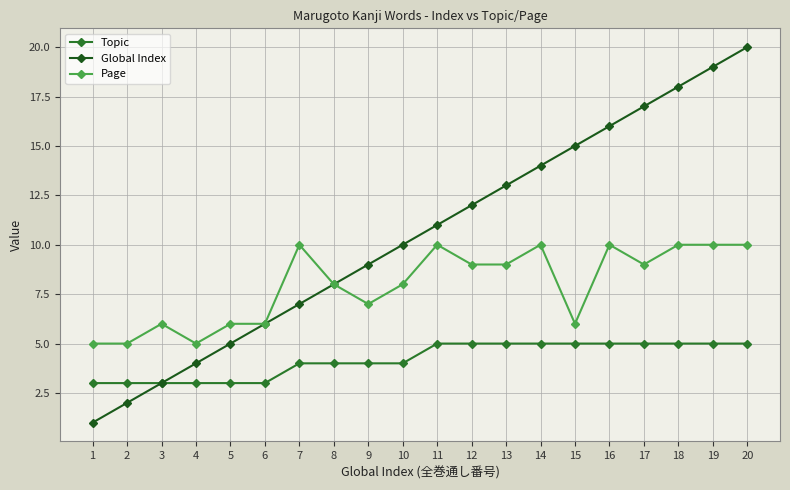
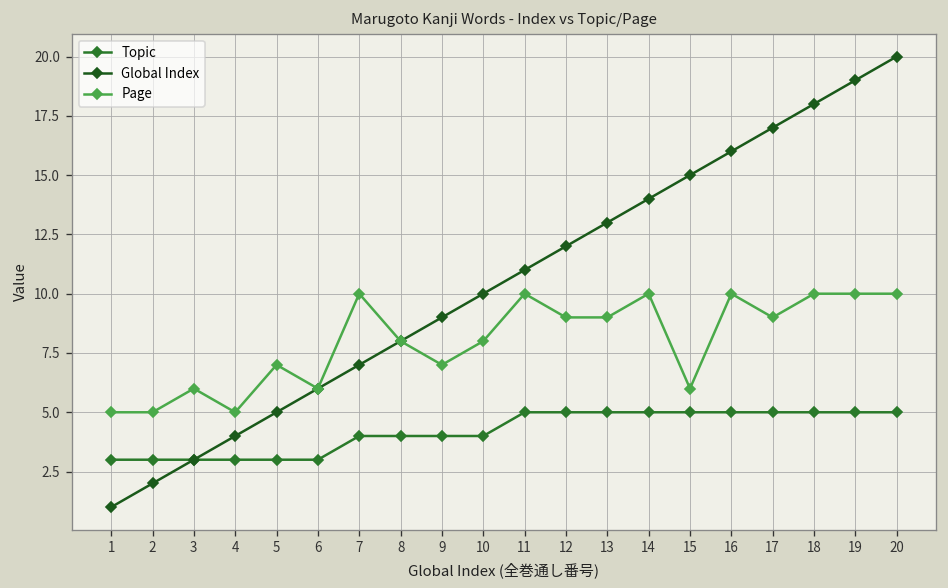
Page, 5: 6 -> 7
